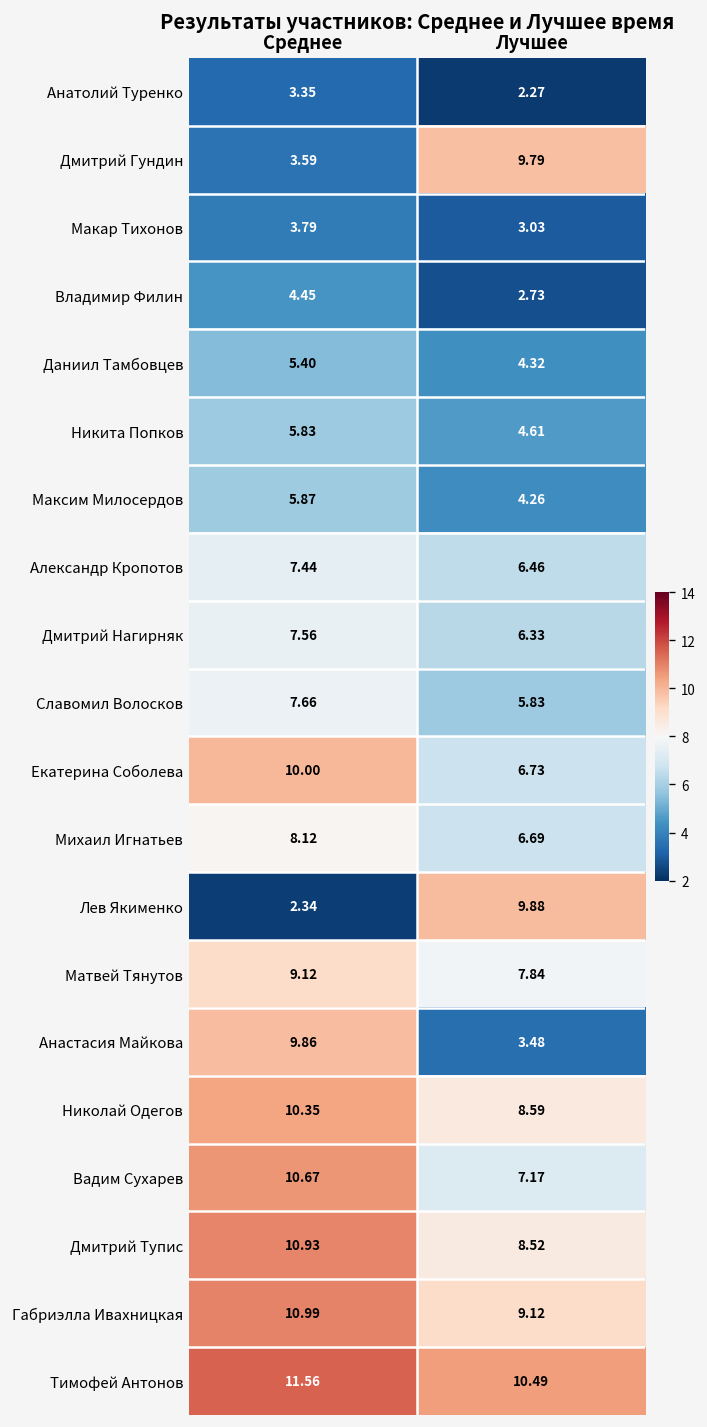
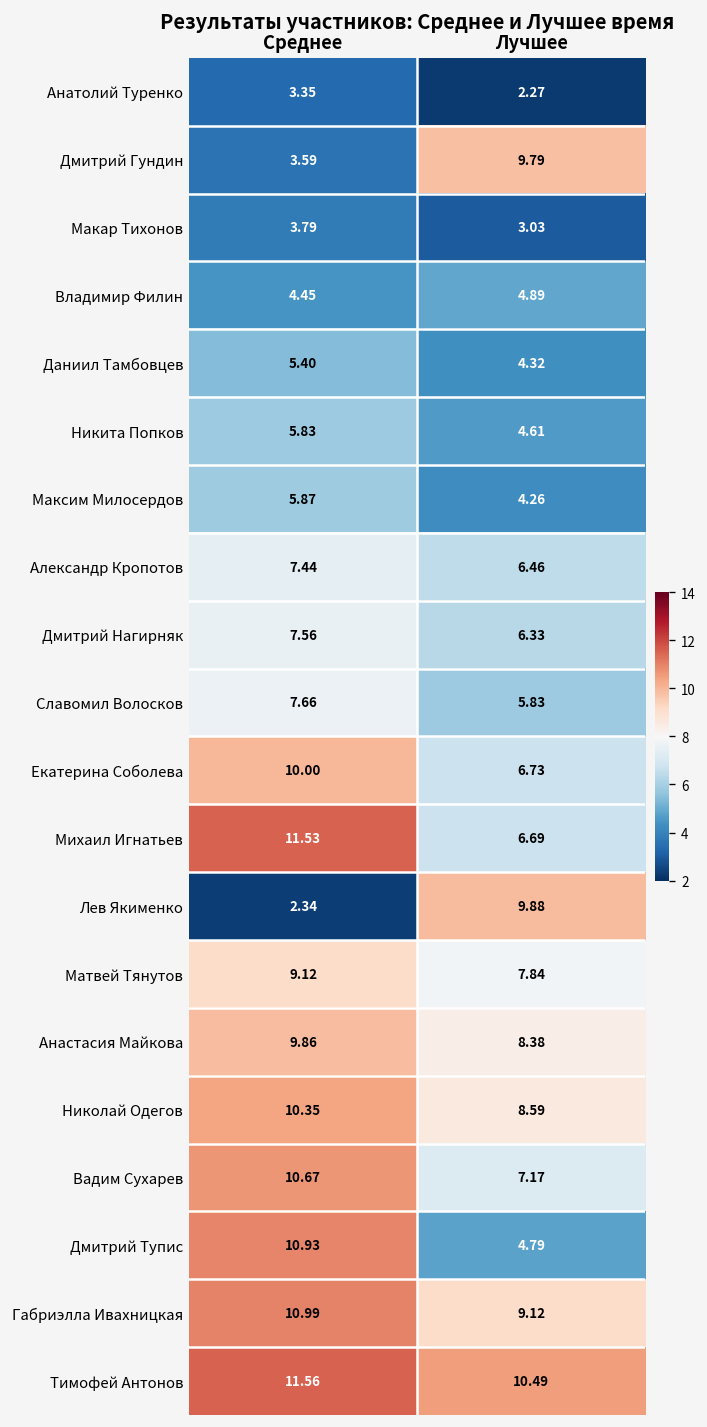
Владимир Филин, Лучшее: 2.73 -> 4.89
Михаил Игнатьев, Среднее: 8.12 -> 11.53
Анастасия Майкова, Лучшее: 3.48 -> 8.38
Дмитрий Тупис, Лучшее: 8.52 -> 4.79
